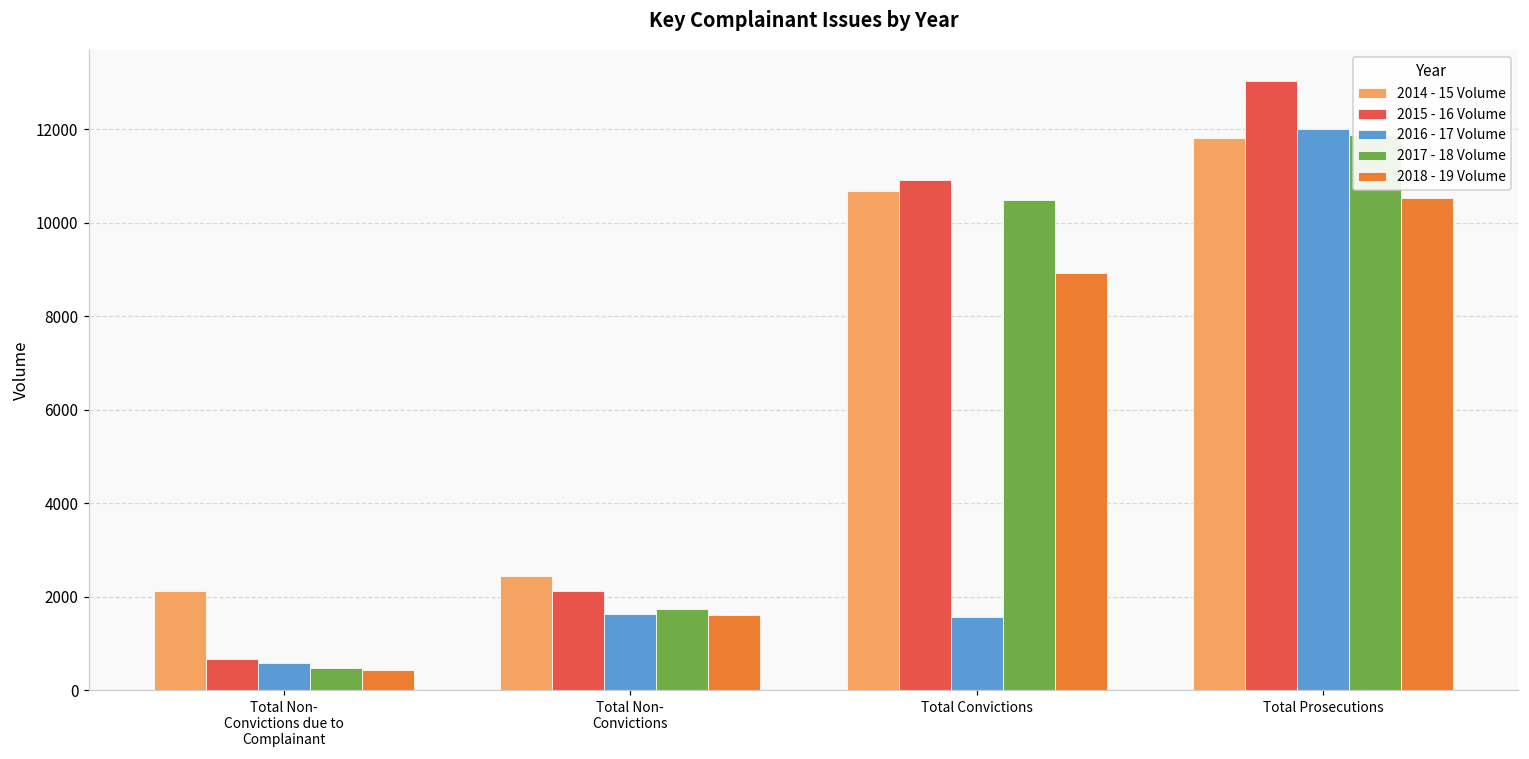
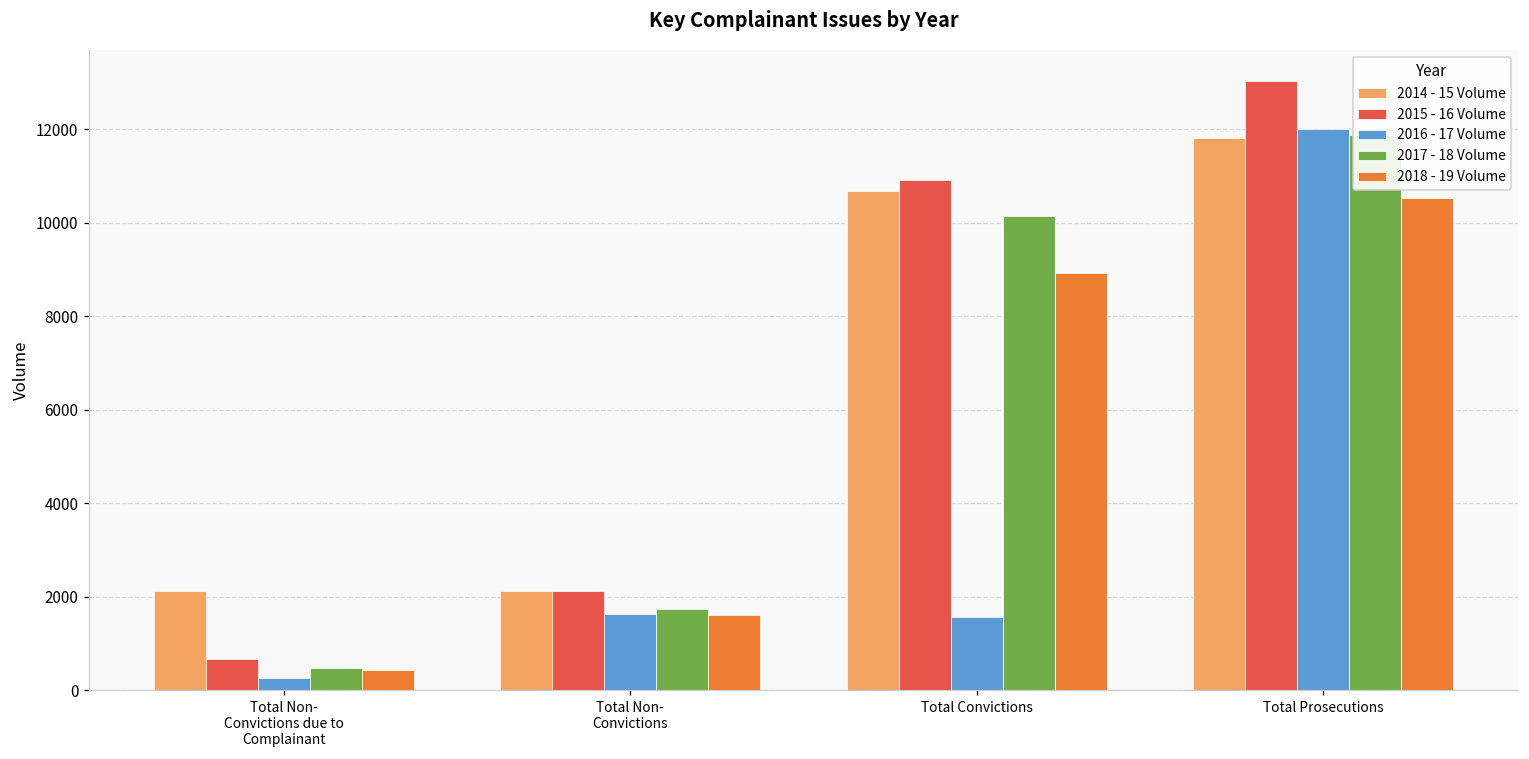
2016 - 17 Volume, Total Non- Convictions due to Complainant: 600 -> 300
2014 - 15 Volume, Total Non- Convictions: 2400 -> 2100
2017 - 18 Volume, Total Convictions: 10500 -> 10100
